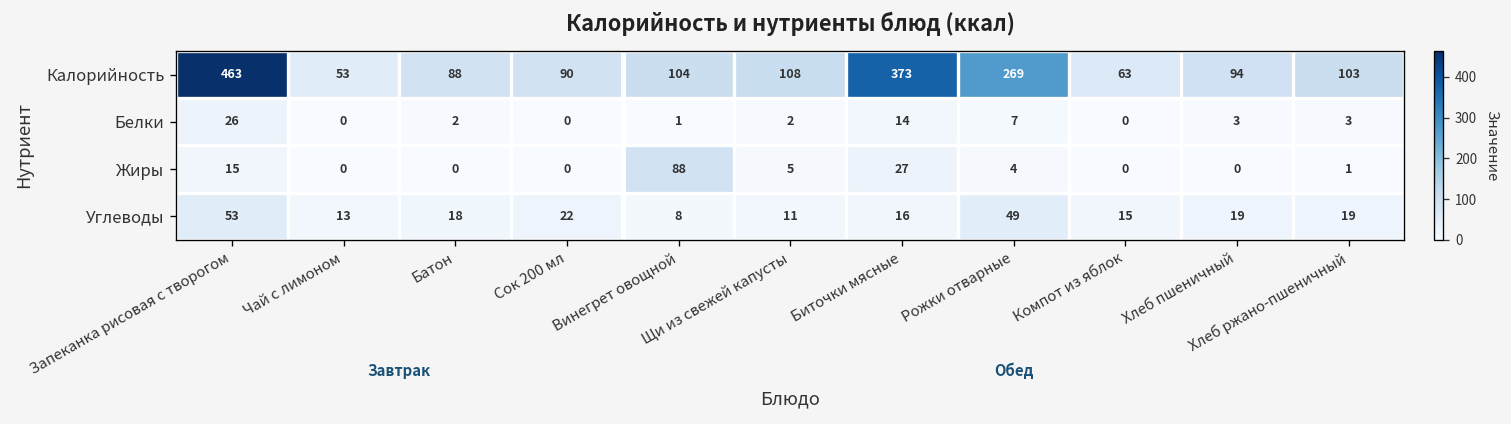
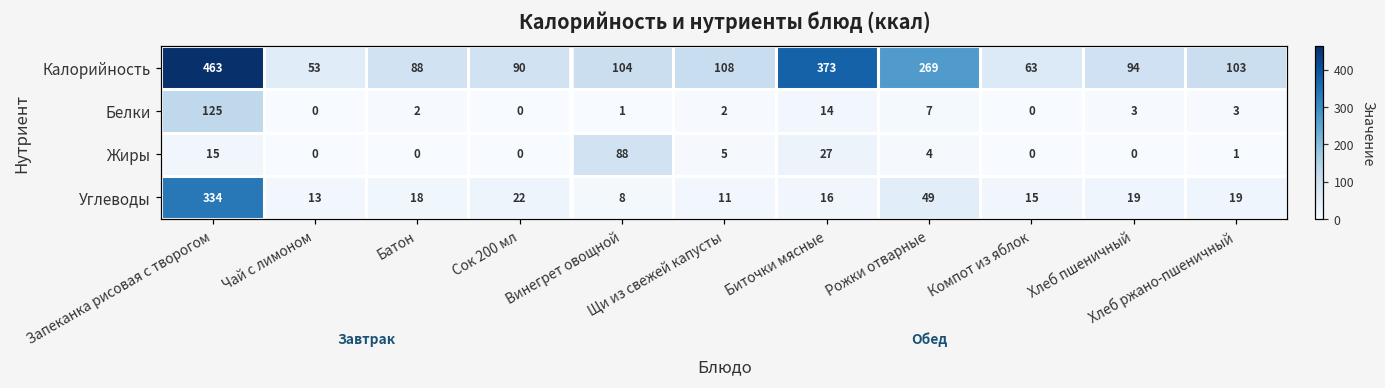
Белки, Запеканка рисовая с творогом: 26 -> 125
Углеводы, Запеканка рисовая с творогом: 53 -> 334
